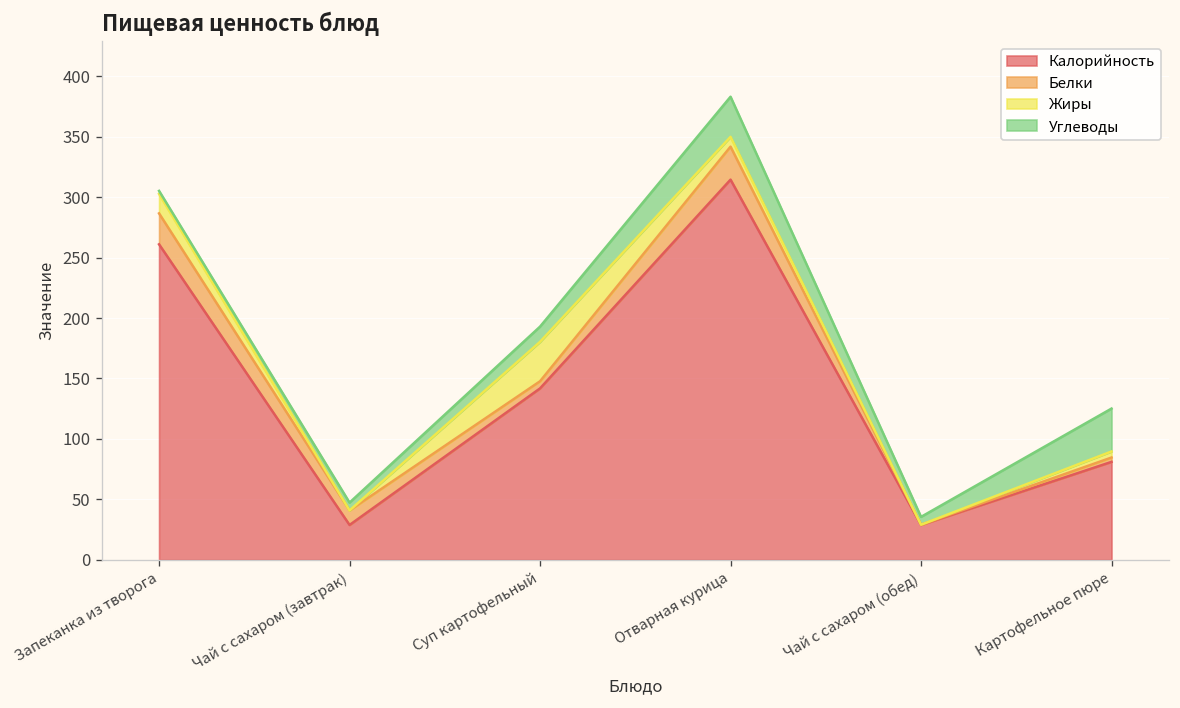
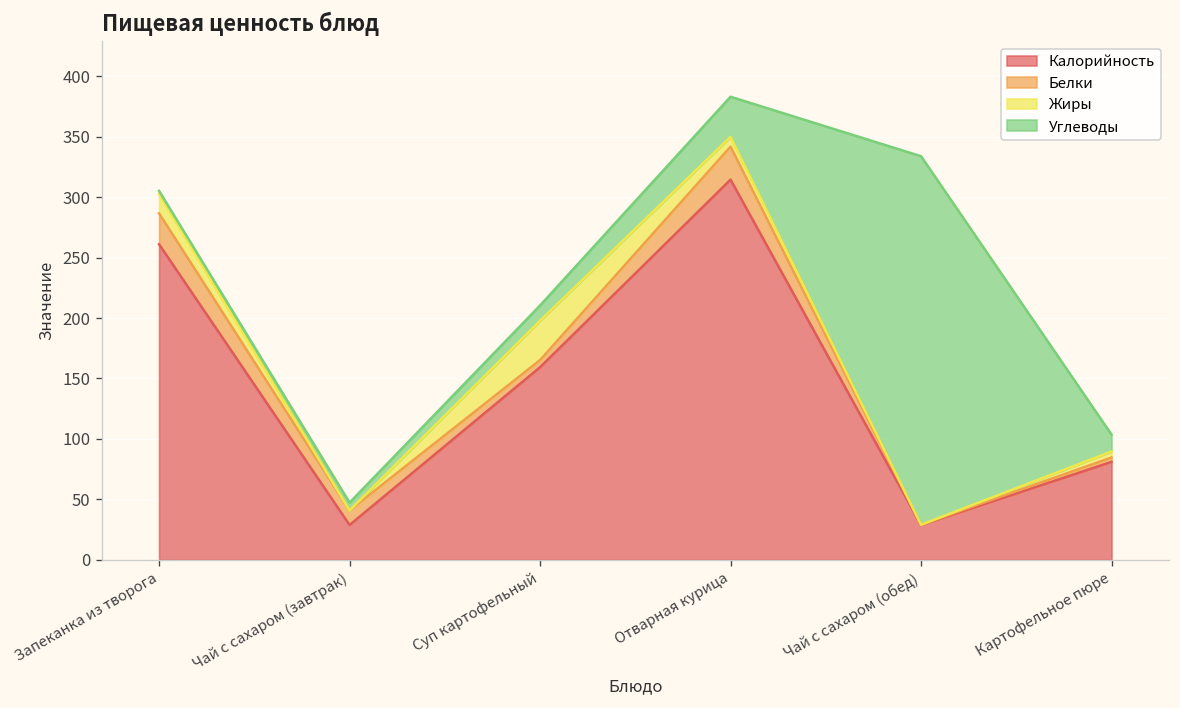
Калорийность, Суп картофельный: 142 -> 159
Углеводы, Чай с сахаром (обед): 7 -> 305
Углеводы, Картофельное пюре: 36 -> 14
